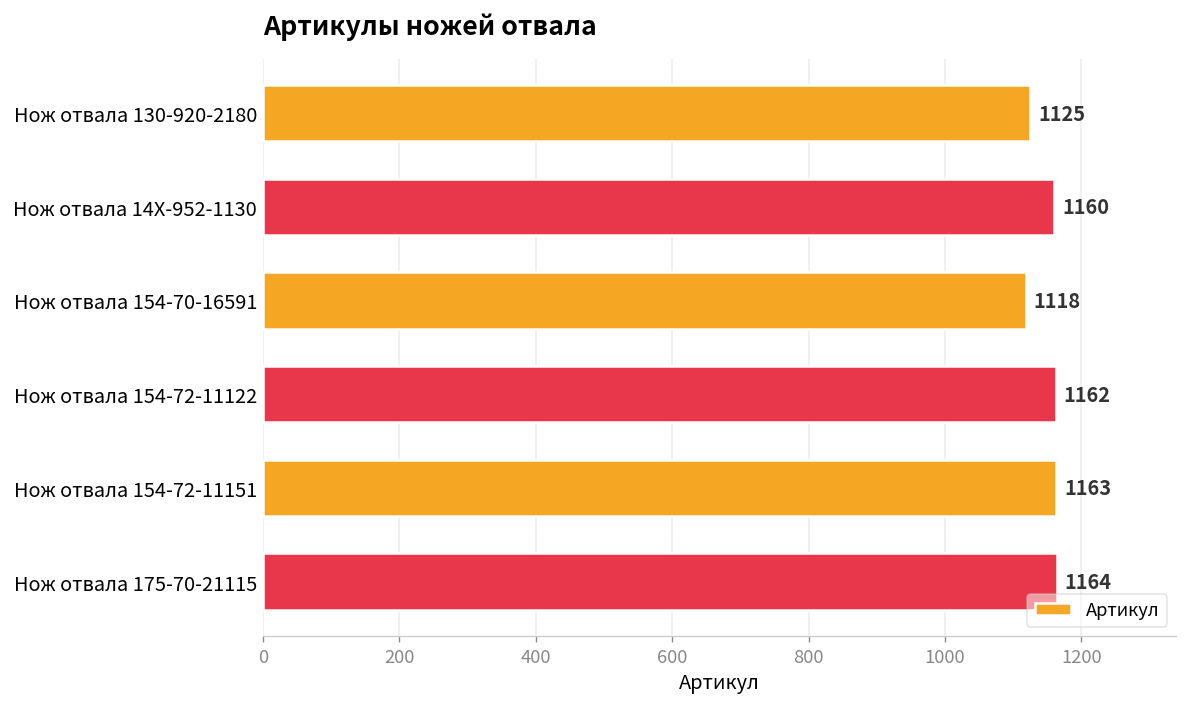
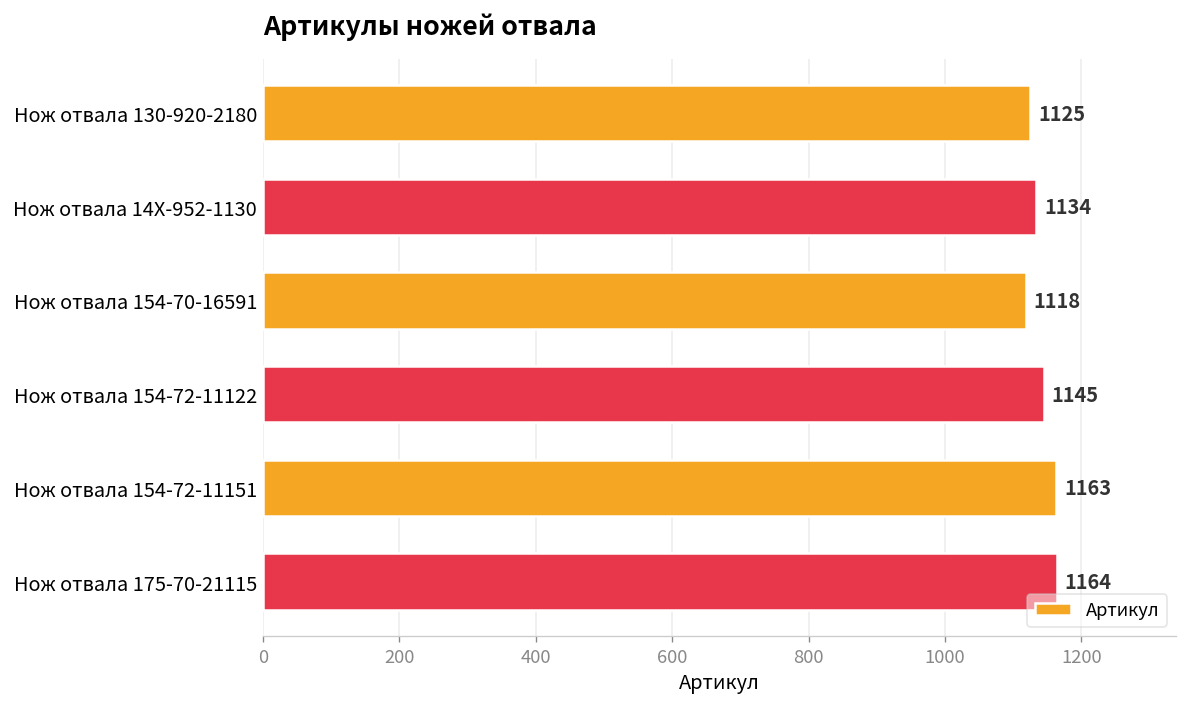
Нож отвала 14X-952-1130: 1160 -> 1134
Нож отвала 154-72-11122: 1162 -> 1145
